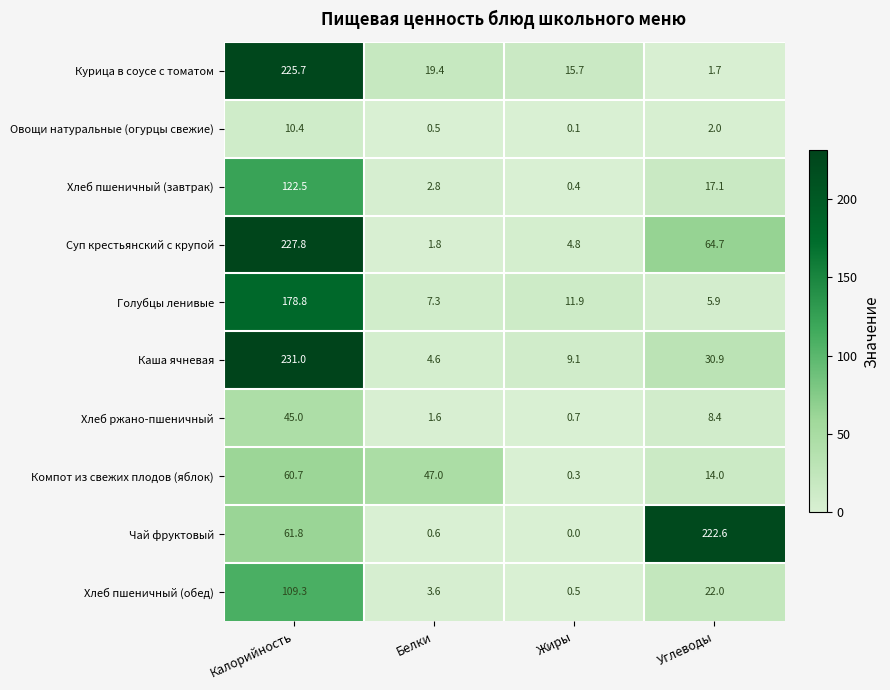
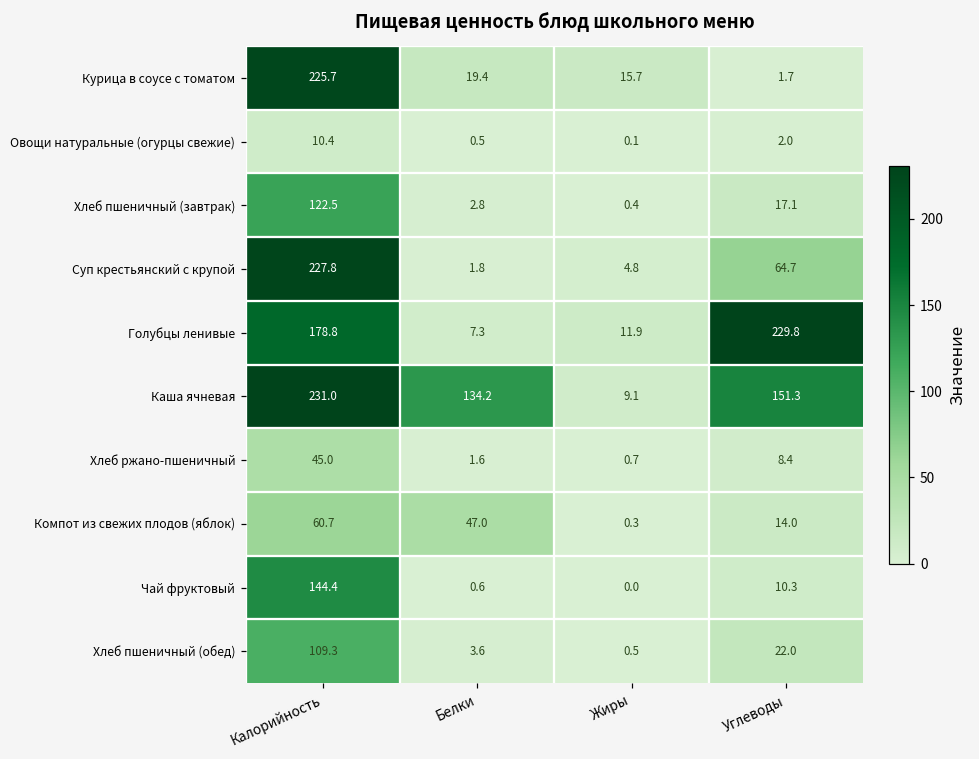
Голубцы ленивые, Углеводы: 5.9 -> 229.8
Каша ячневая, Белки: 4.6 -> 134.2
Каша ячневая, Углеводы: 30.9 -> 151.3
Чай фруктовый, Калорийность: 61.8 -> 144.4
Чай фруктовый, Углеводы: 222.6 -> 10.3
